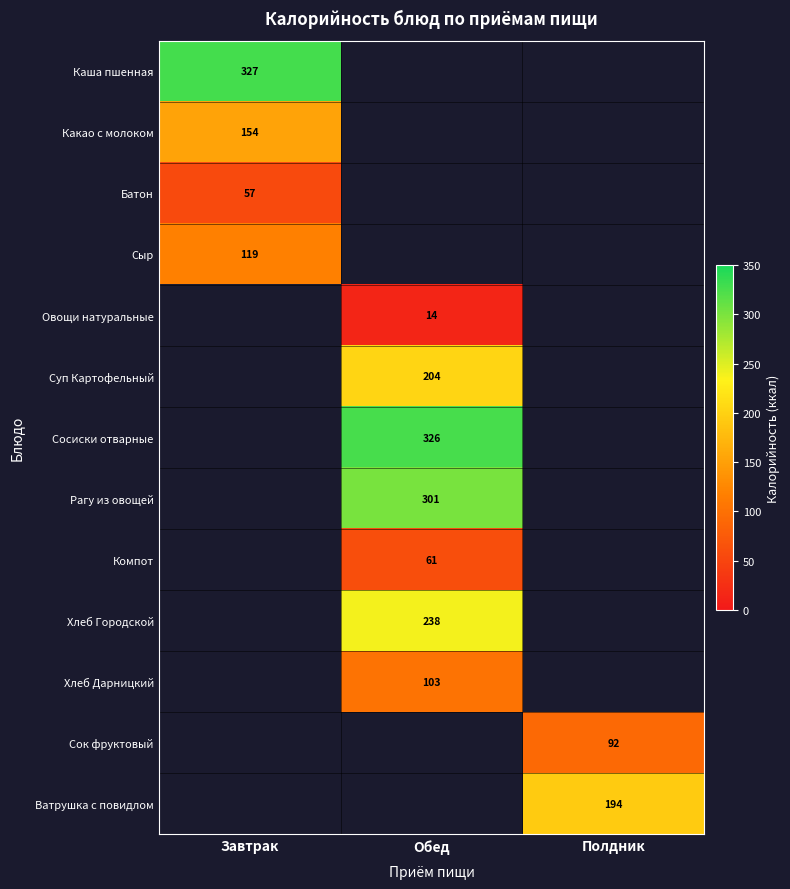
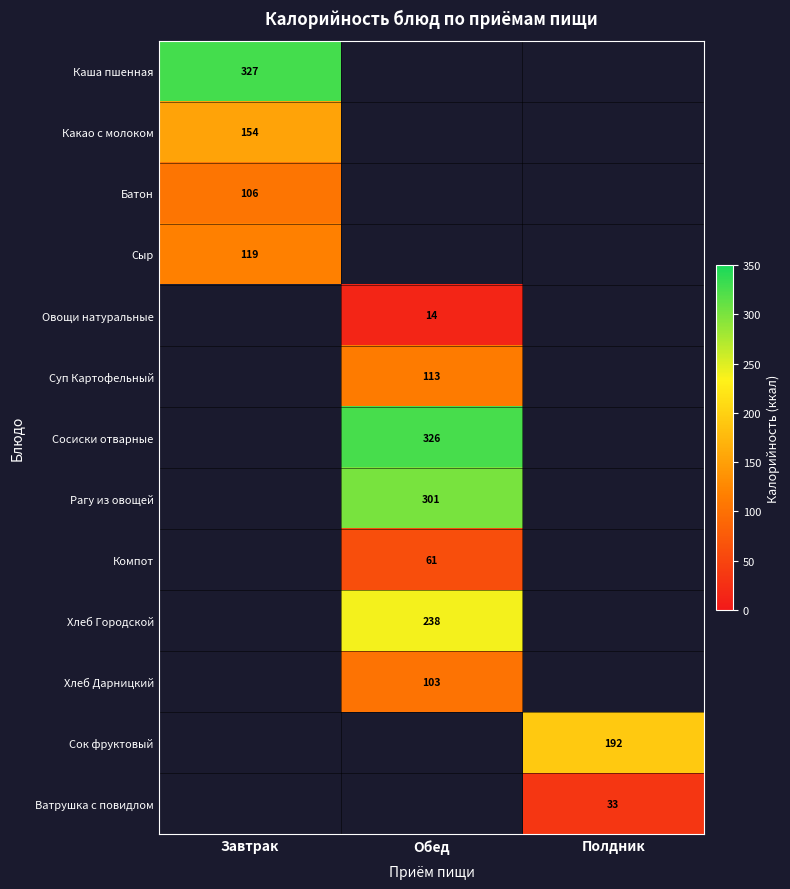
Батон, Завтрак: 57 -> 106
Суп Картофельный, Обед: 204 -> 113
Сок фруктовый, Полдник: 92 -> 192
Ватрушка с повидлом, Полдник: 194 -> 33
